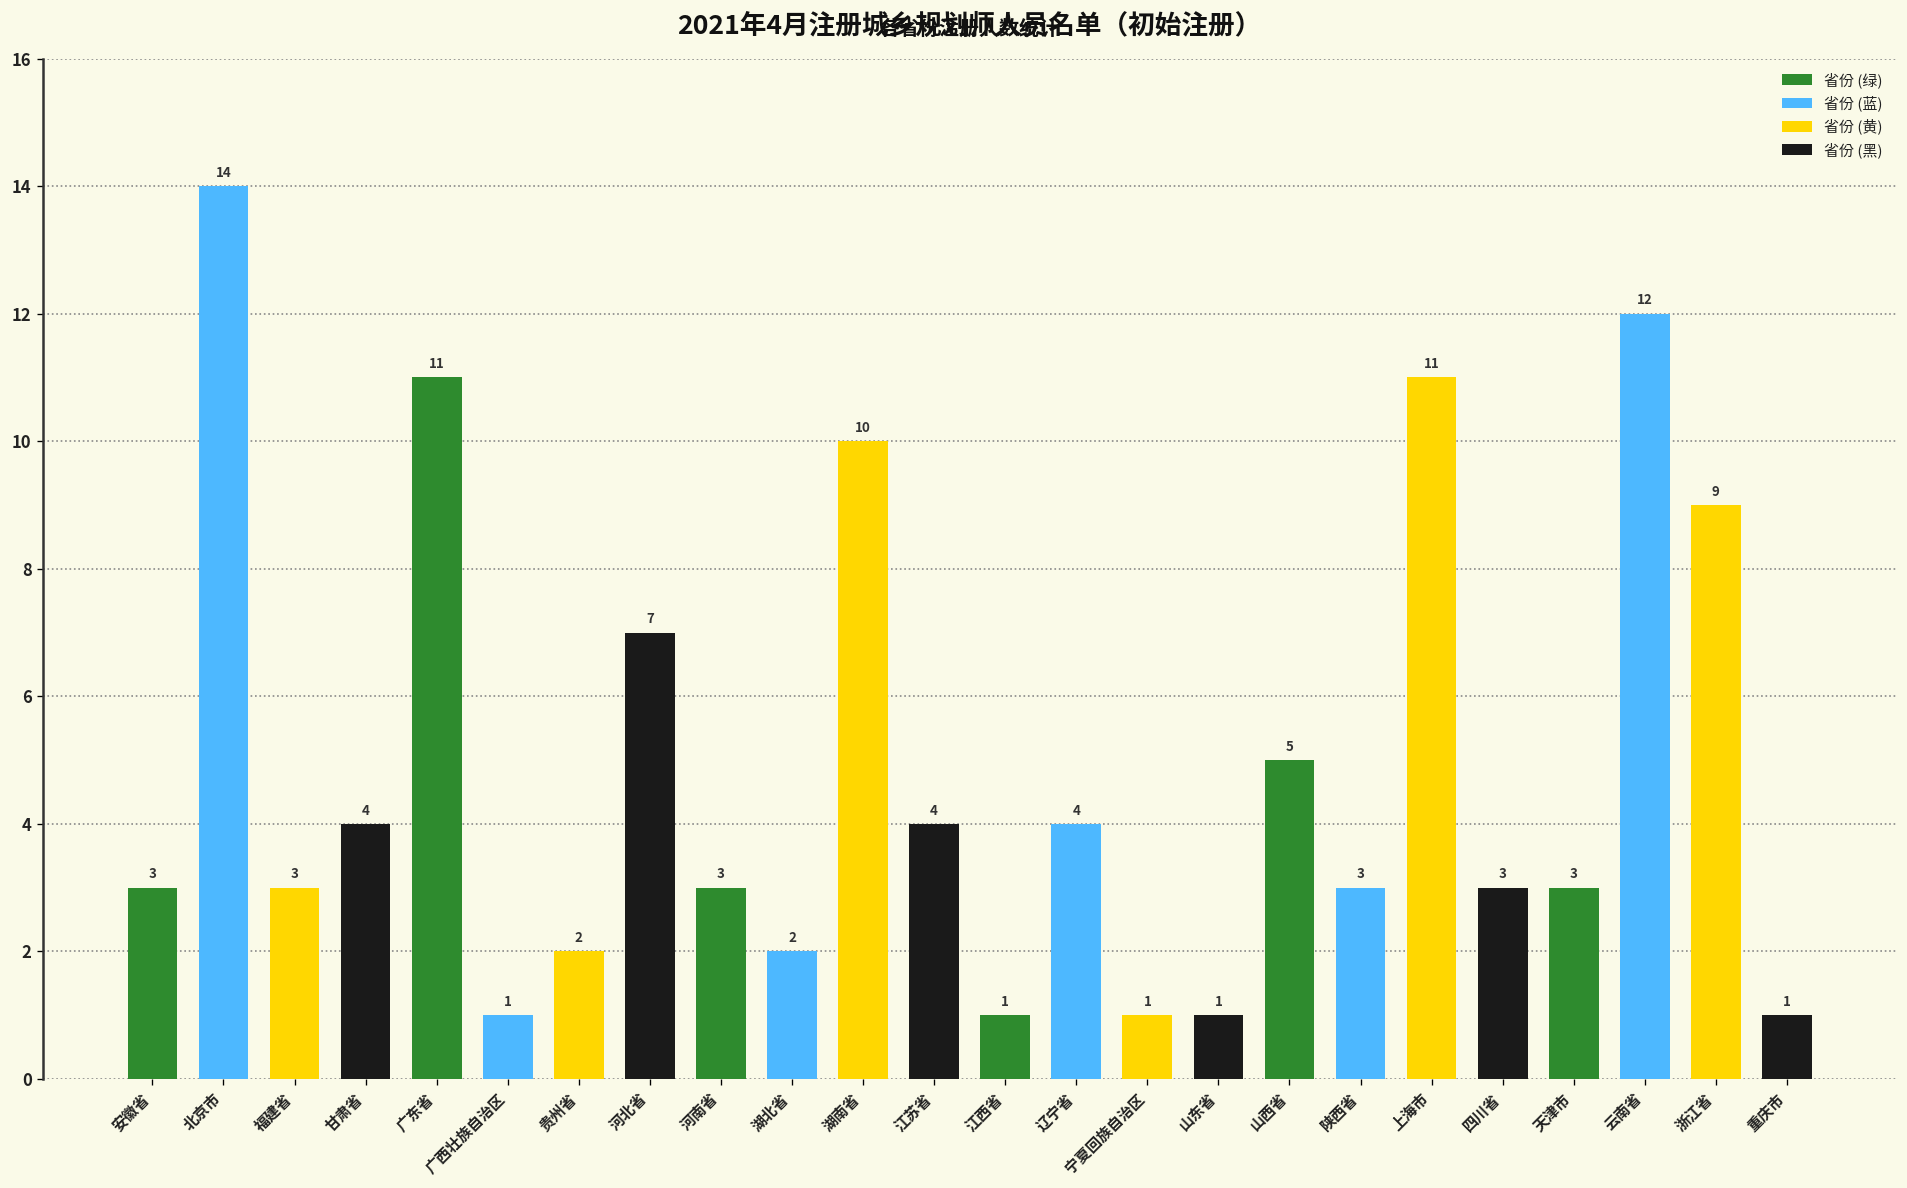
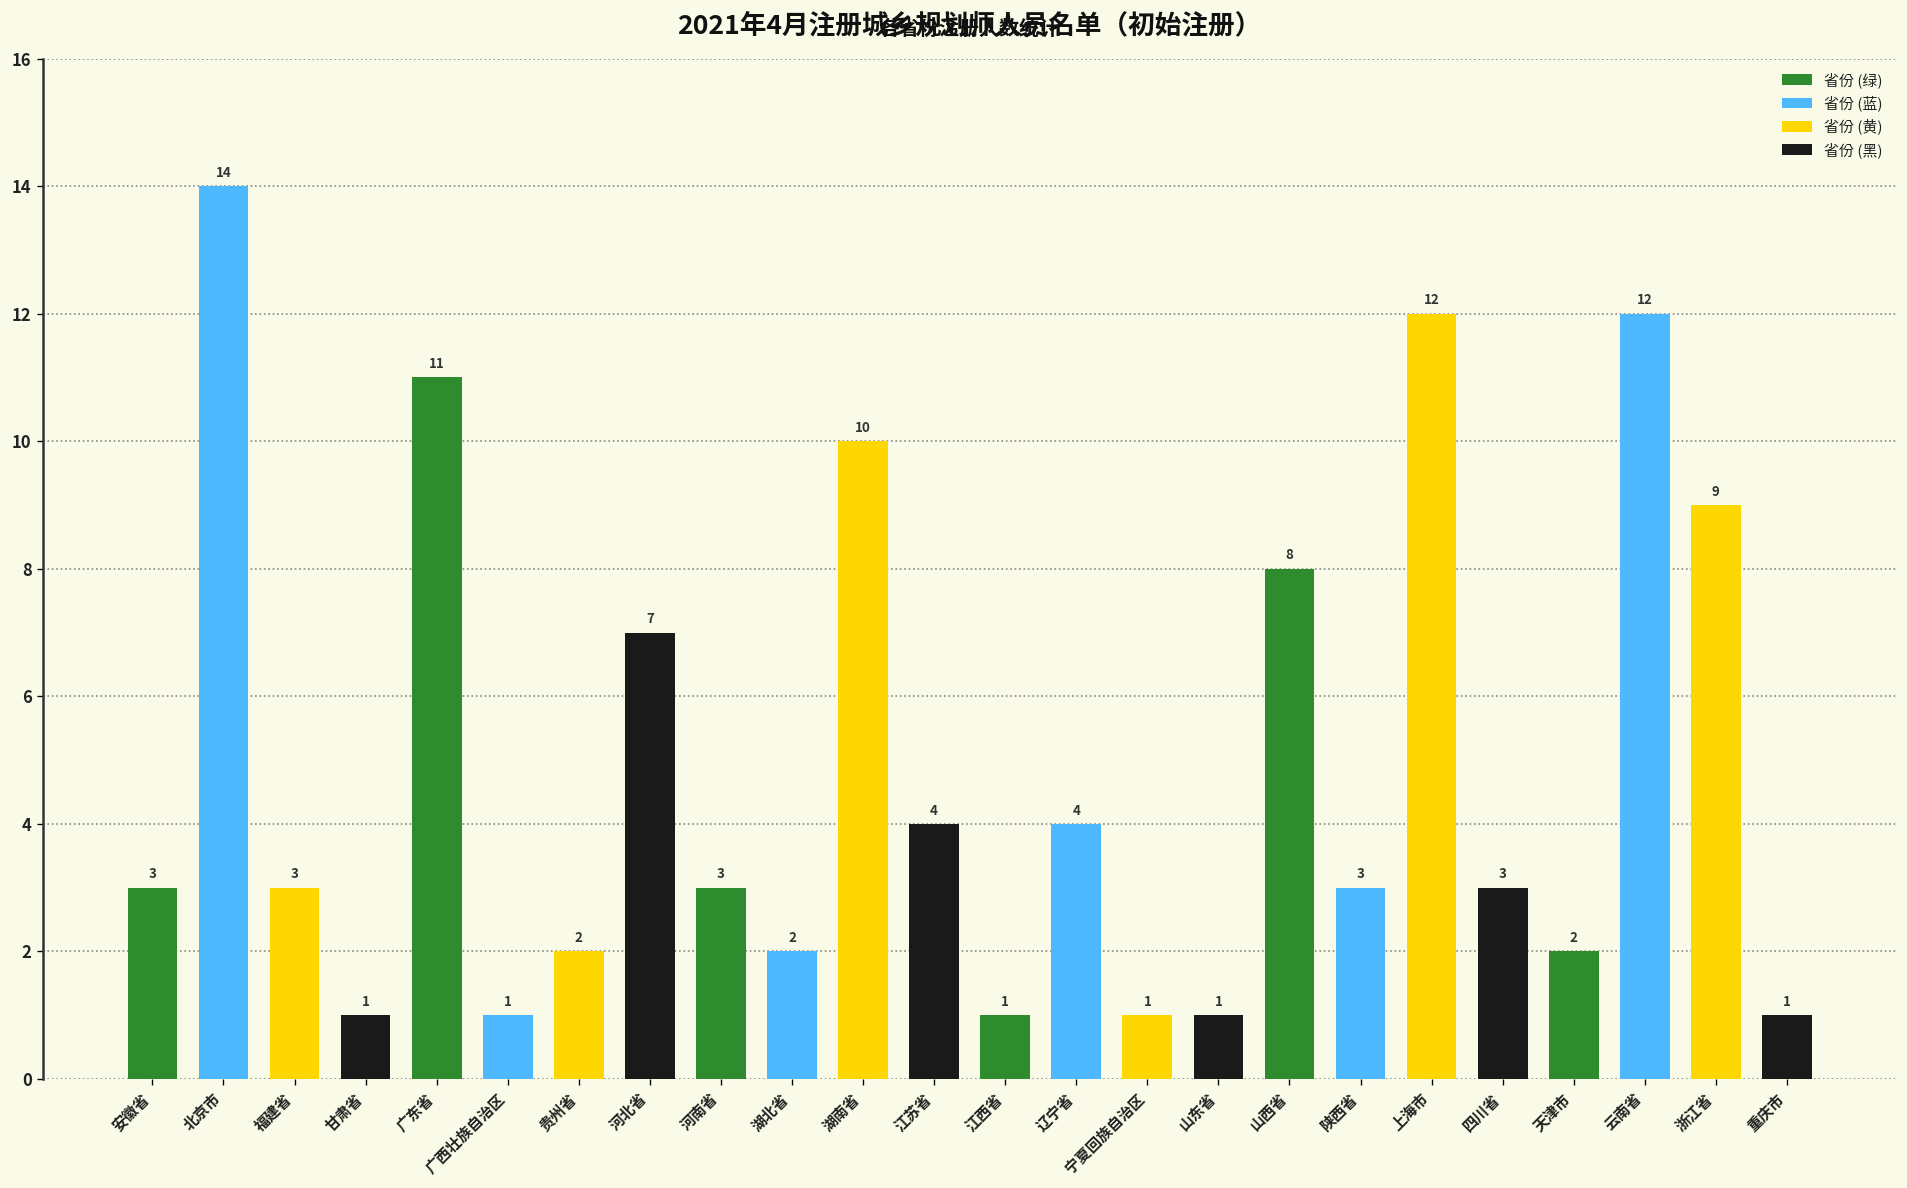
甘肃省: 4 -> 1
山西省: 5 -> 8
上海市: 11 -> 12
天津市: 3 -> 2
